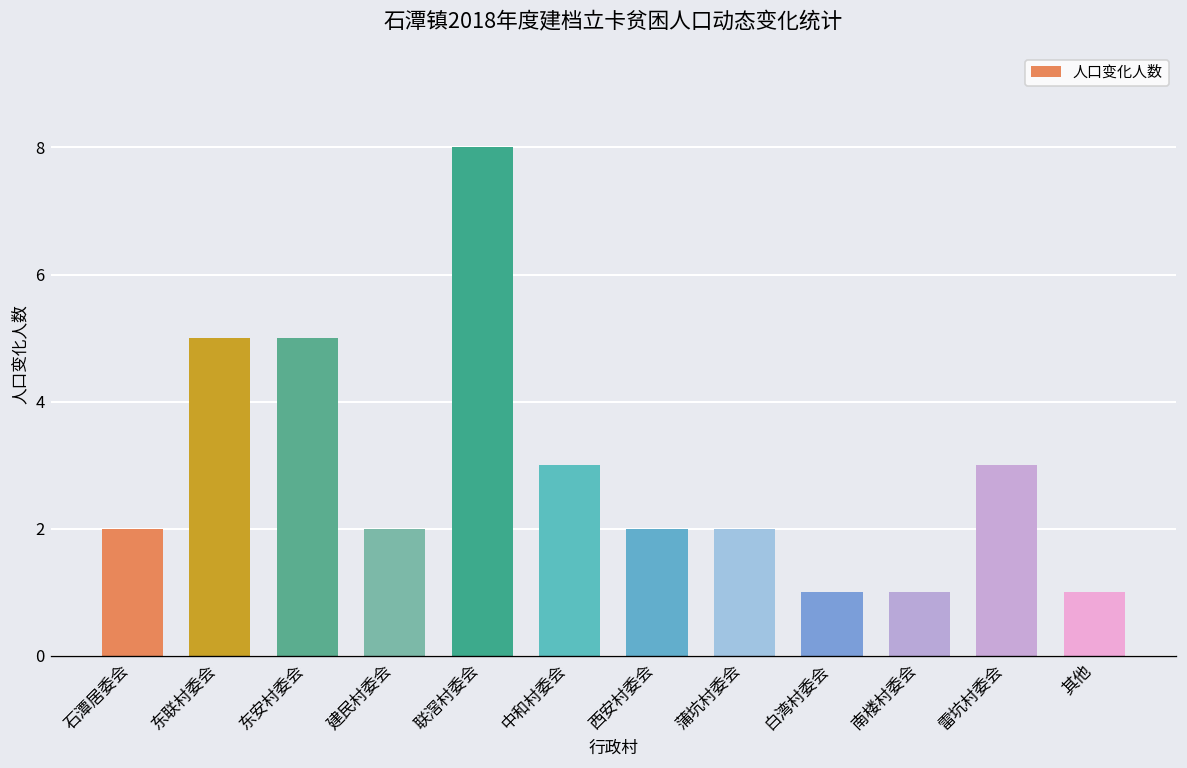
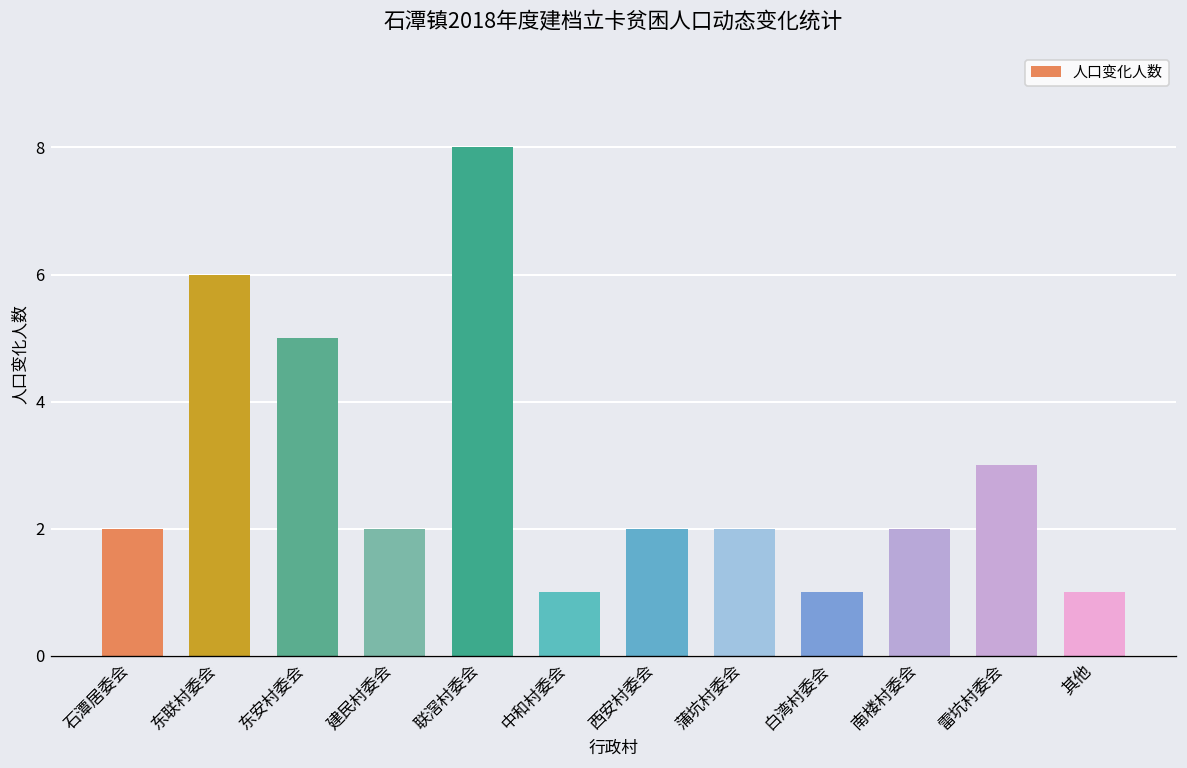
东联村委会: 5 -> 6
中和村委会: 3 -> 1
南楼村委会: 1 -> 2
